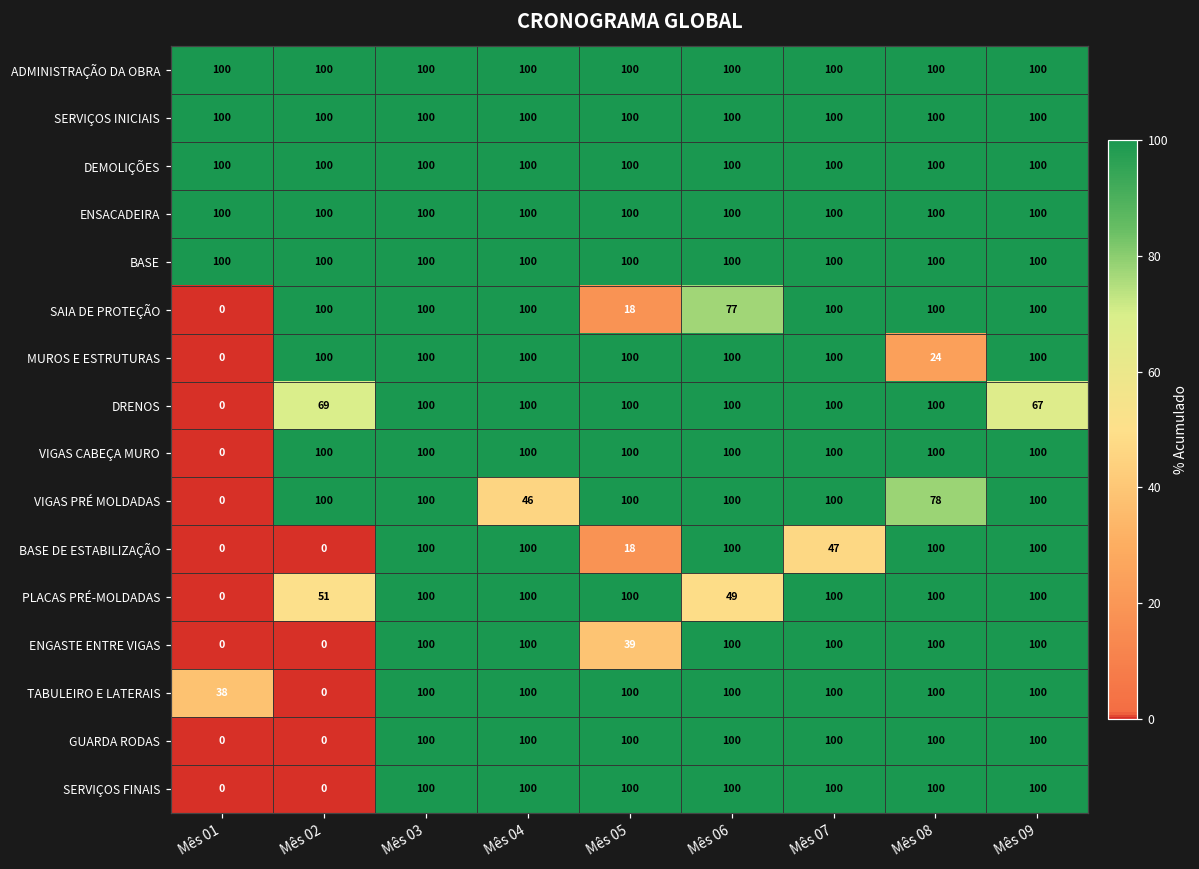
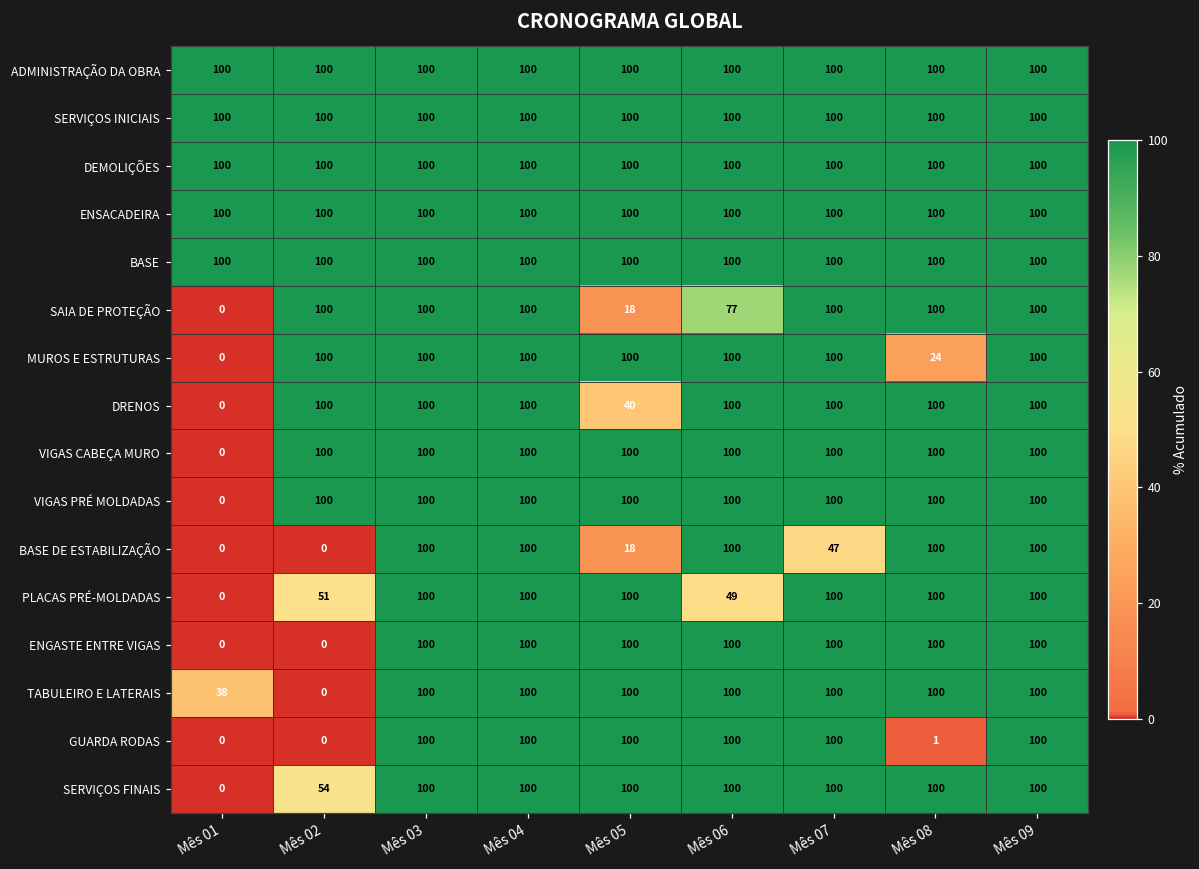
DRENOS, Mês 02: 69 -> 100
DRENOS, Mês 05: 100 -> 40
DRENOS, Mês 09: 67 -> 100
VIGAS PRÉ MOLDADAS, Mês 04: 46 -> 100
VIGAS PRÉ MOLDADAS, Mês 08: 78 -> 100
ENGASTE ENTRE VIGAS, Mês 05: 39 -> 100
GUARDA RODAS, Mês 08: 100 -> 1
SERVIÇOS FINAIS, Mês 02: 0 -> 54
